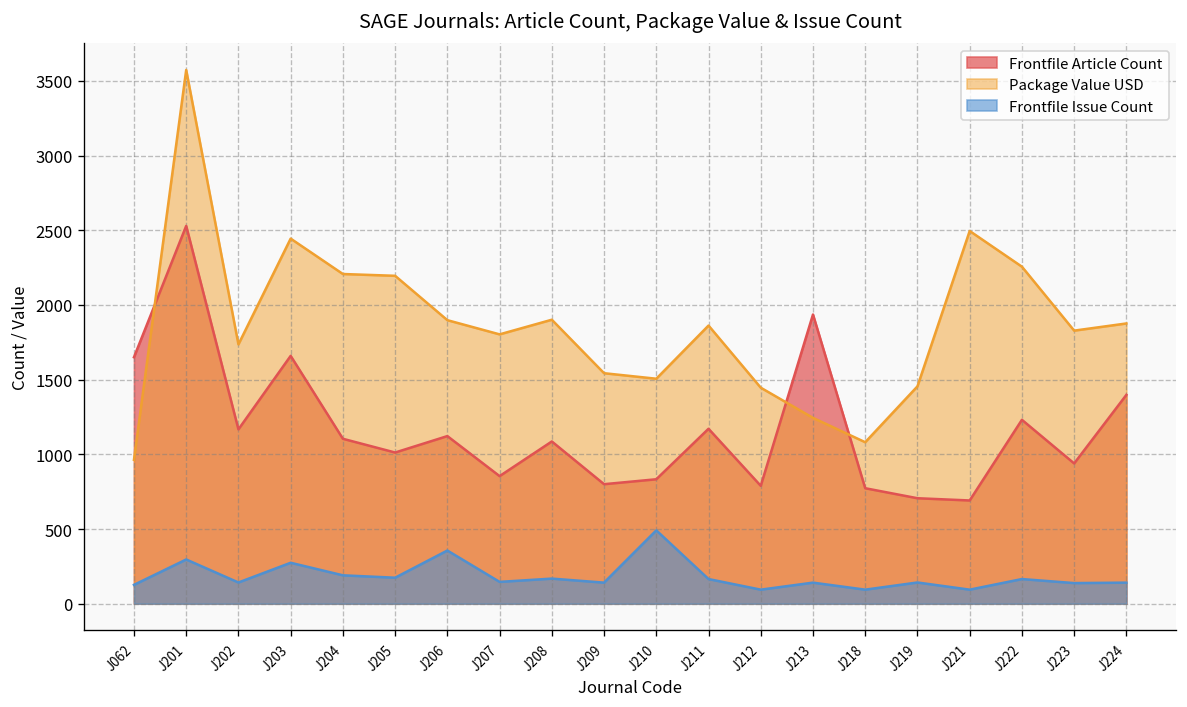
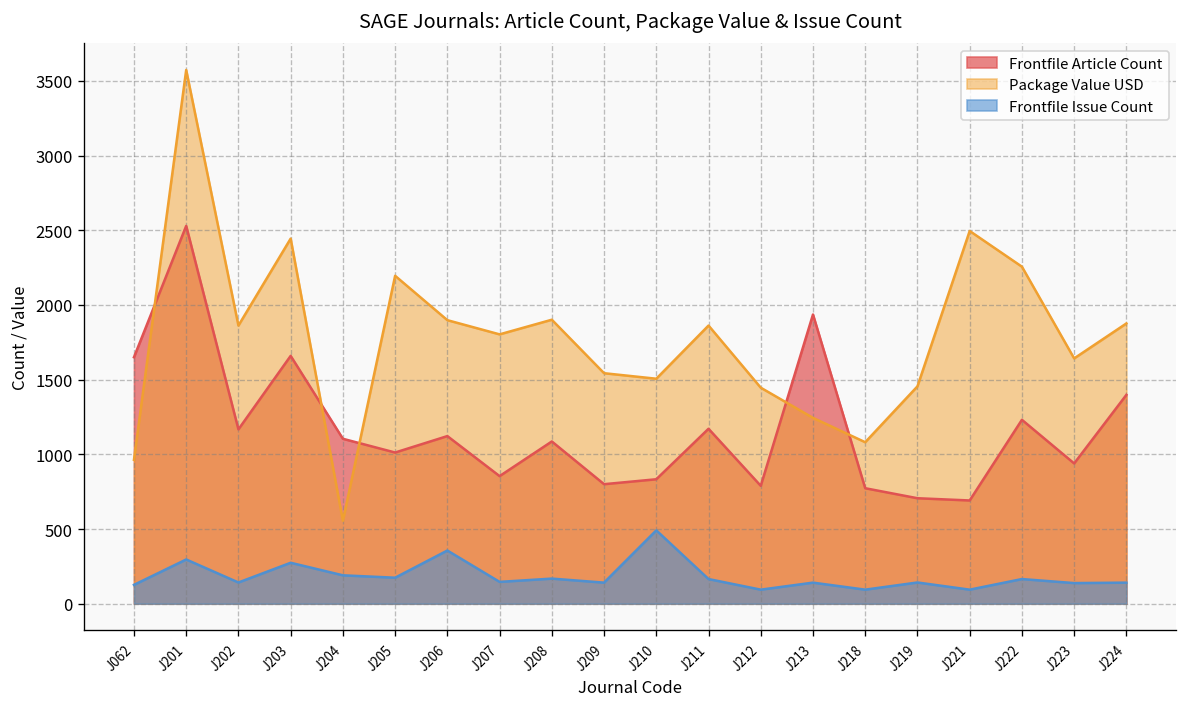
Package Value USD, J202: 1740 -> 1860
Package Value USD, J204: 2210 -> 560
Package Value USD, J223: 1830 -> 1640
